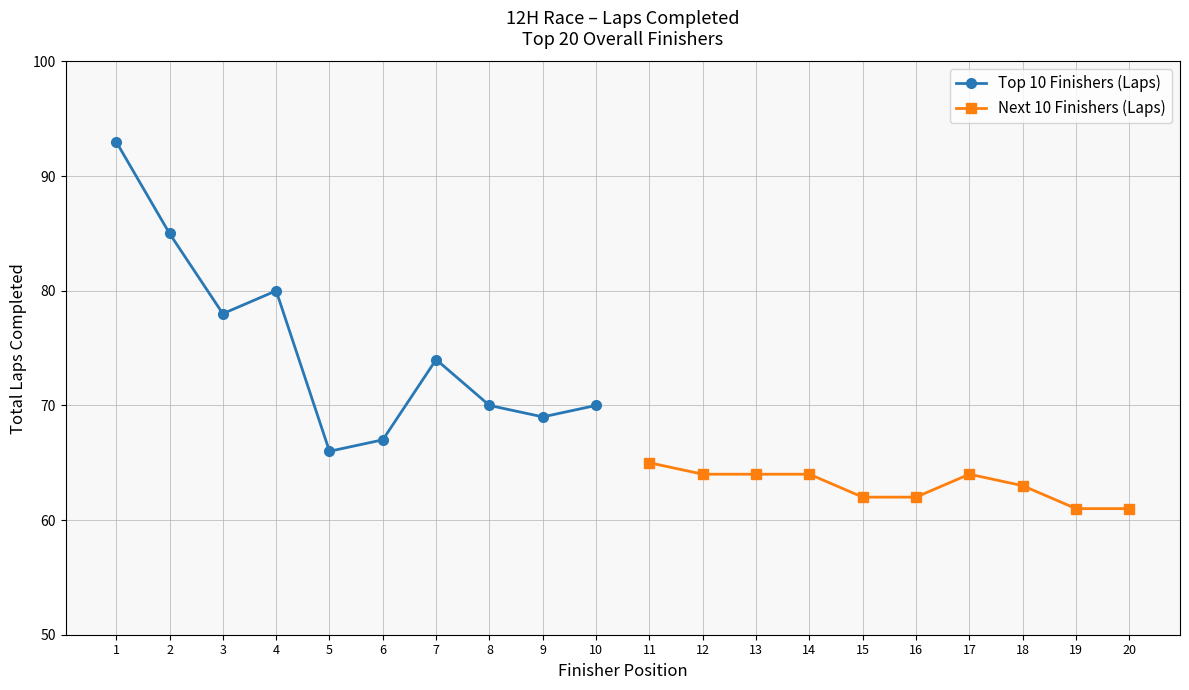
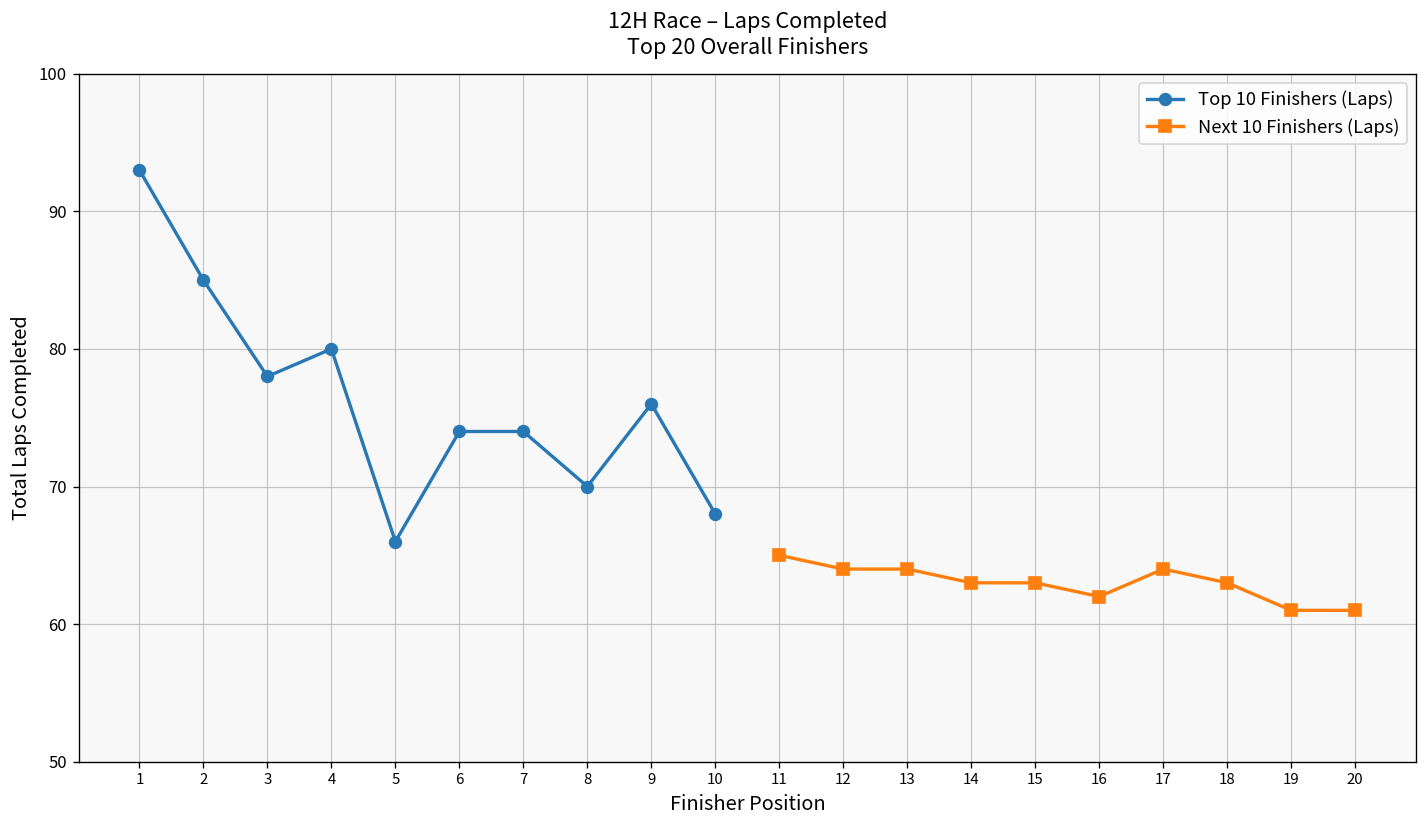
Top 10 Finishers (Laps), 6: 67 -> 74
Top 10 Finishers (Laps), 9: 69 -> 76
Top 10 Finishers (Laps), 10: 70 -> 68
Next 10 Finishers (Laps), 14: 64 -> 63
Next 10 Finishers (Laps), 15: 62 -> 63
